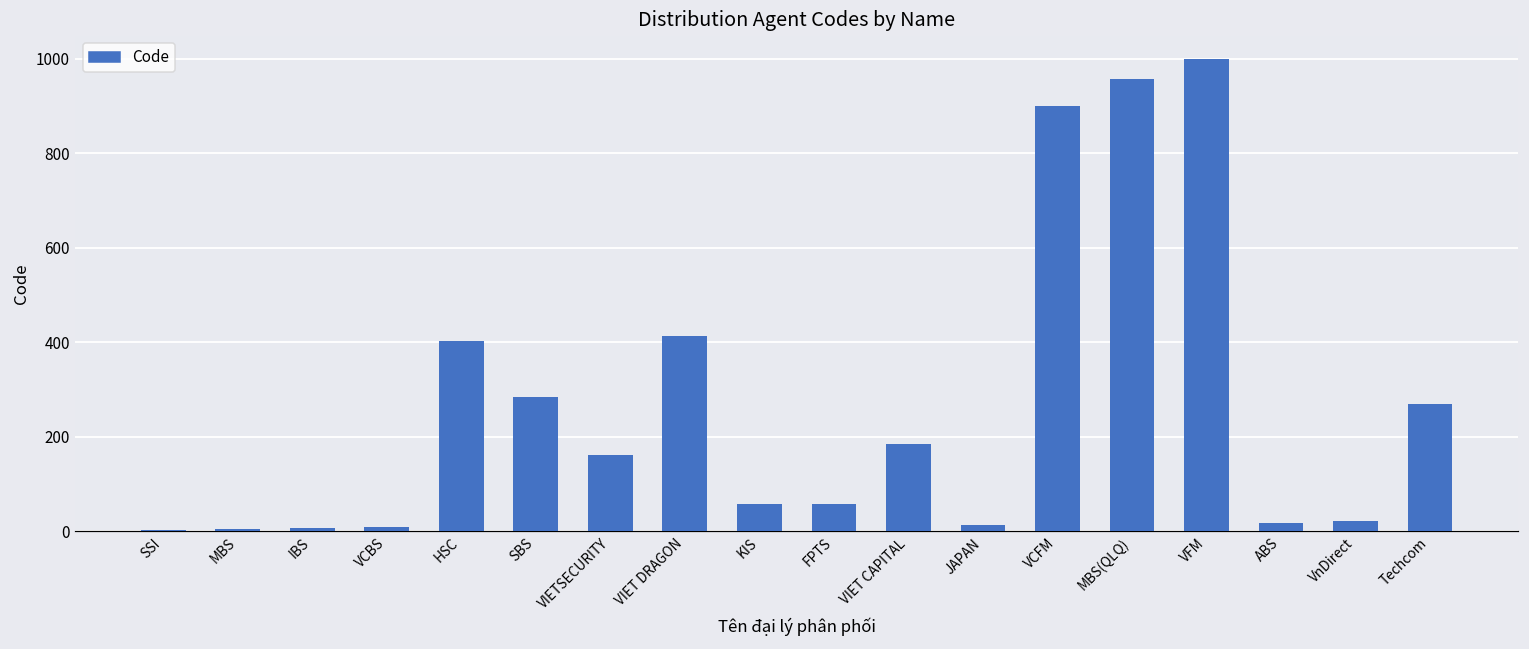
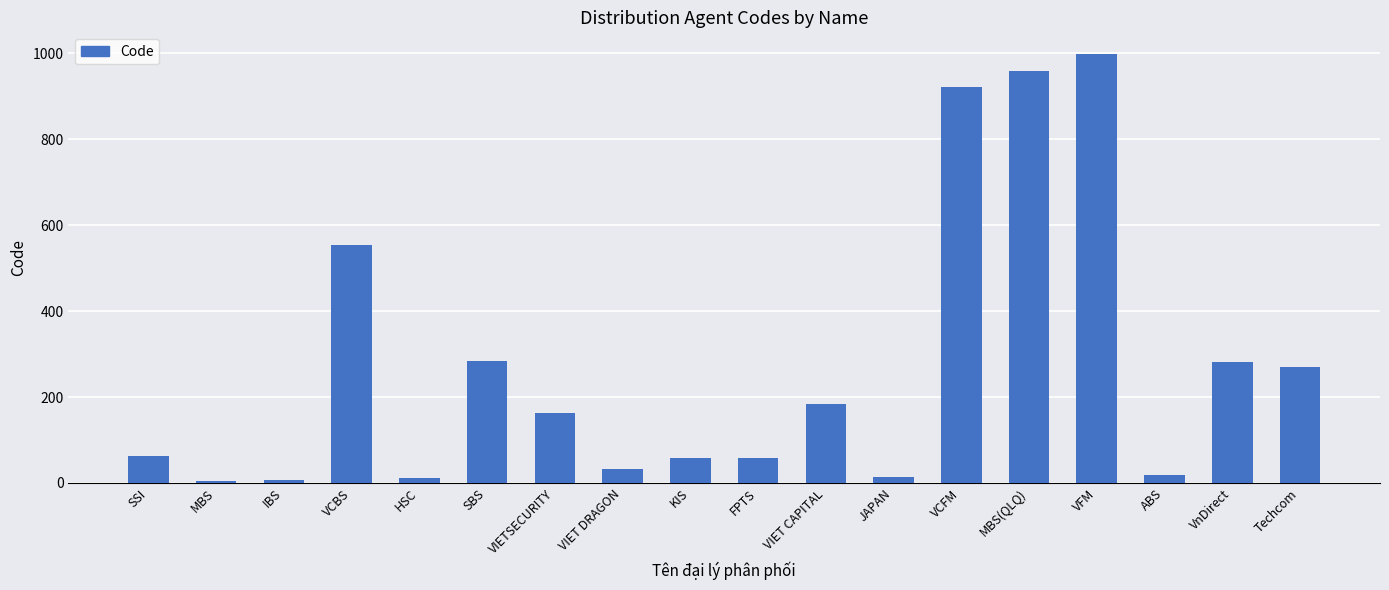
SSI: 0 -> 60
VCBS: 10 -> 550
HSC: 400 -> 10
VIET DRAGON: 410 -> 30
VCFM: 900 -> 920
VnDirect: 20 -> 280
